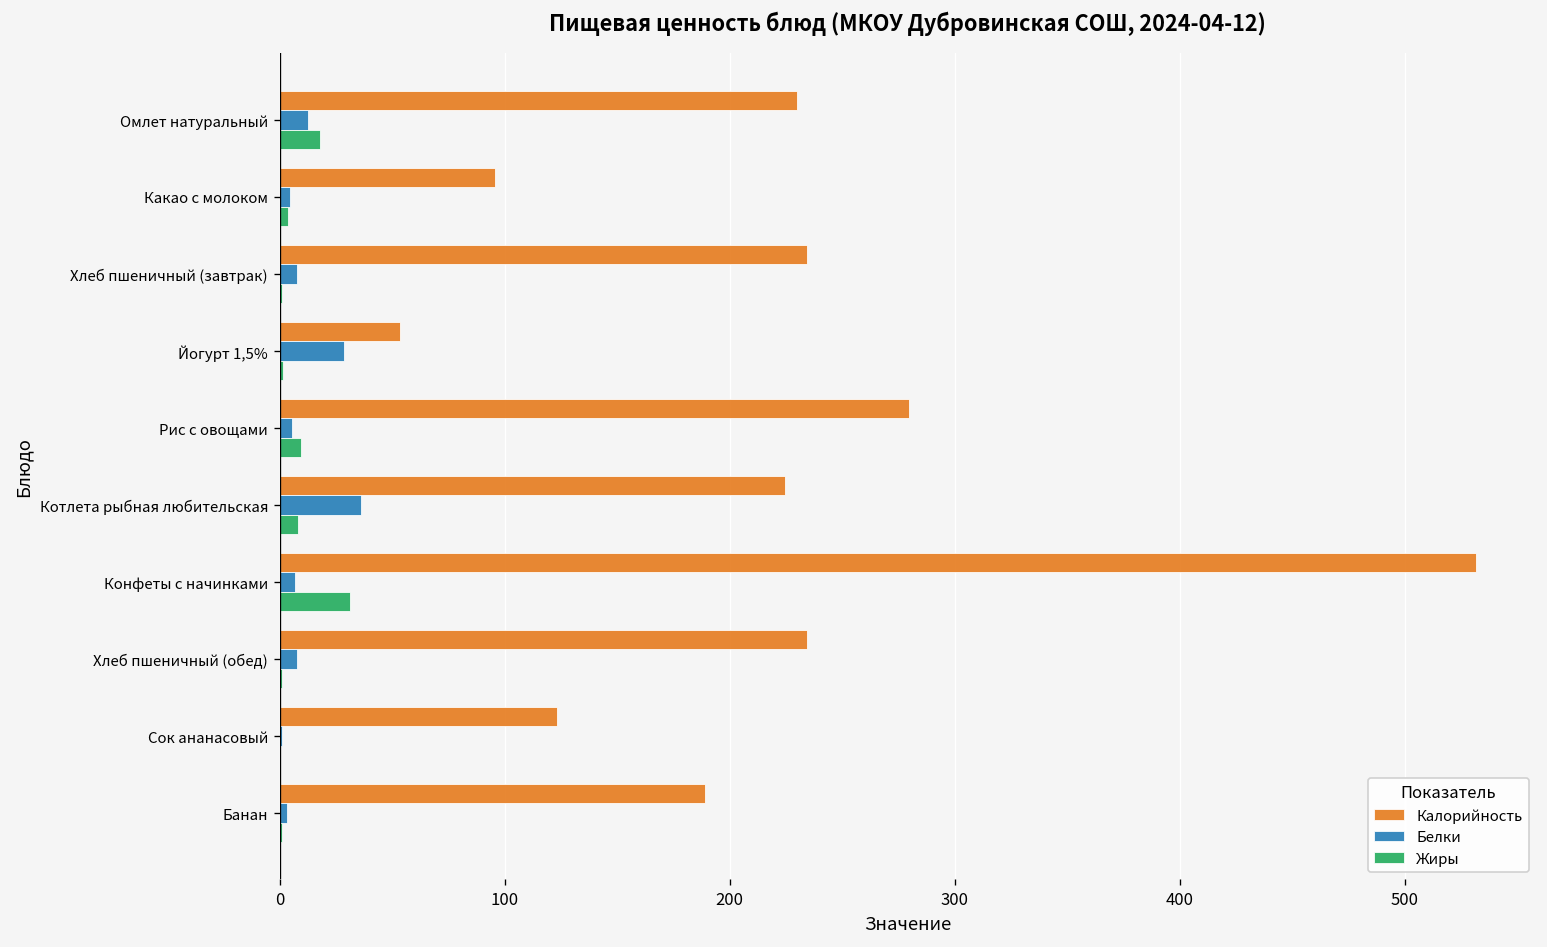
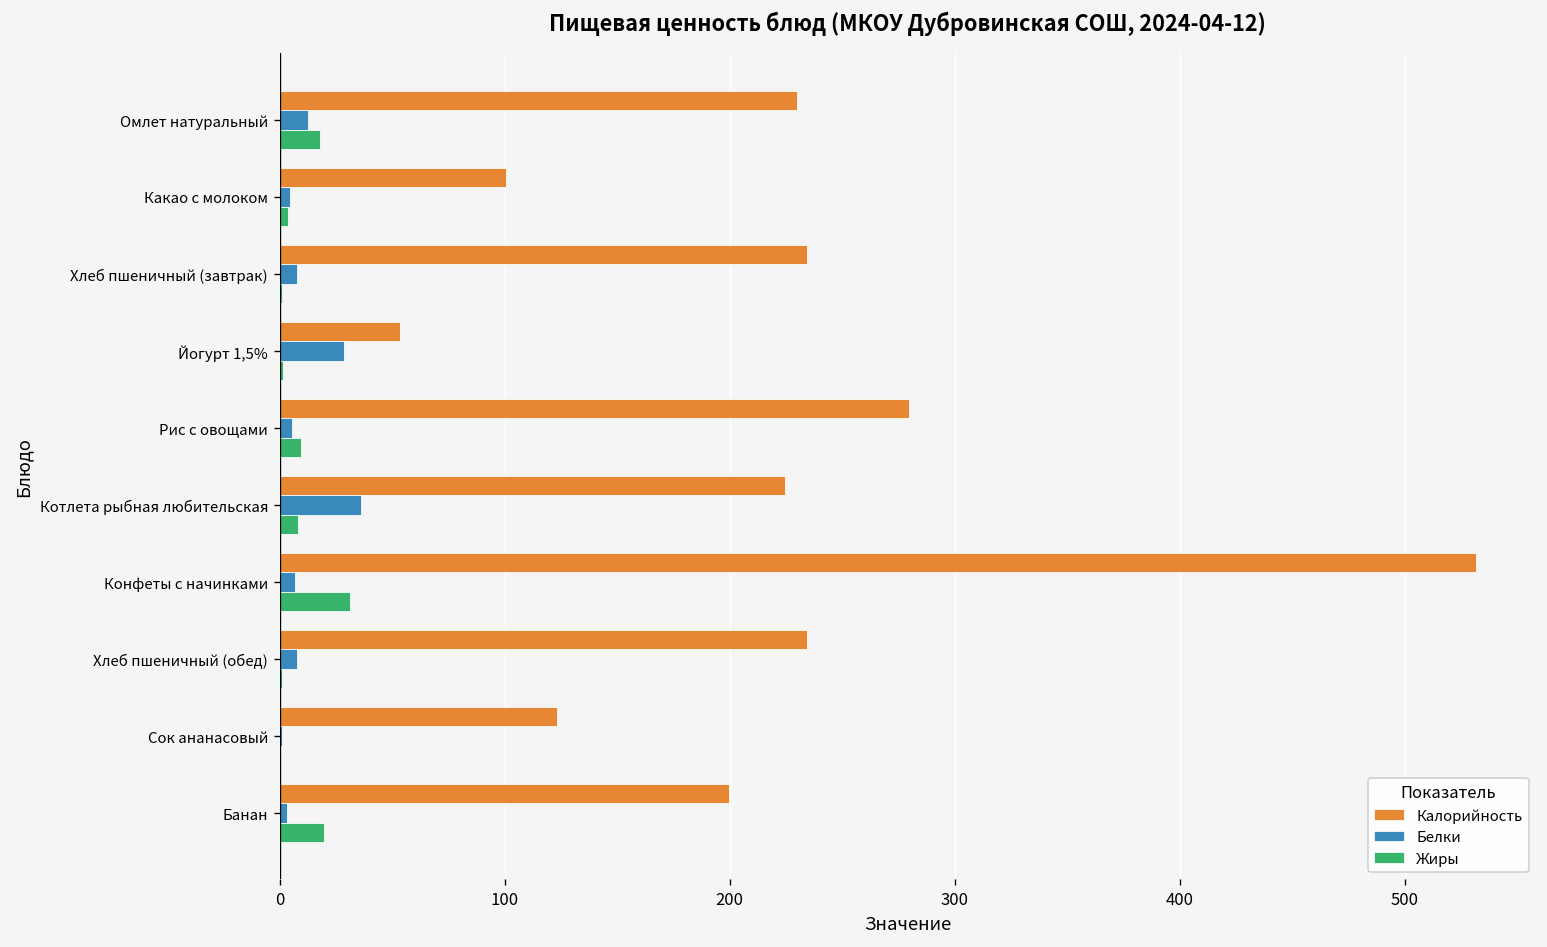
Калорийность, Какао с молоком: 96 -> 100
Калорийность, Банан: 189 -> 200
Жиры, Банан: 1 -> 20
